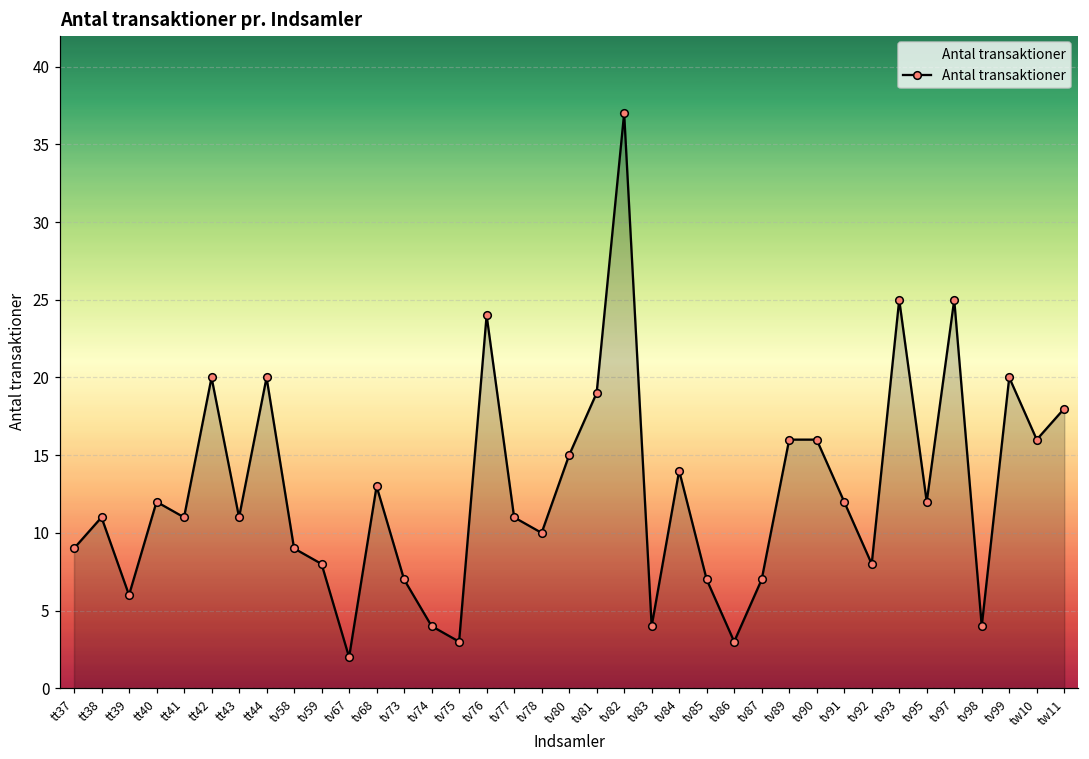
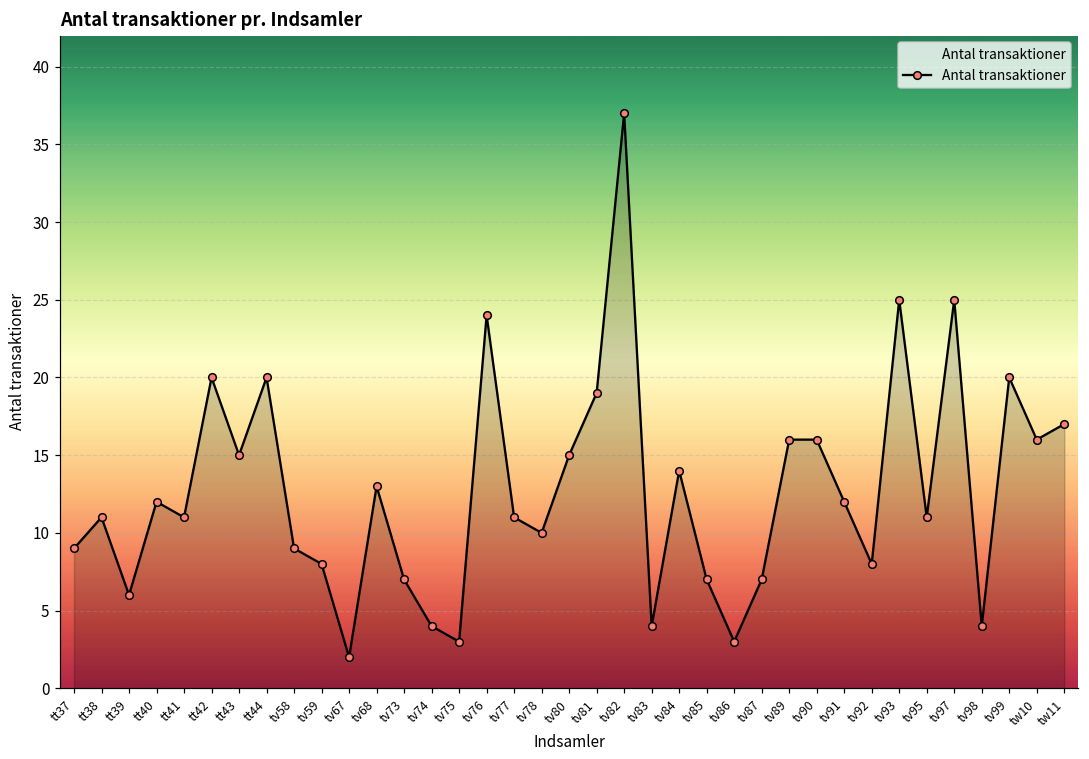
tt43: 11 -> 15
tv95: 12 -> 11
tw11: 18 -> 17
